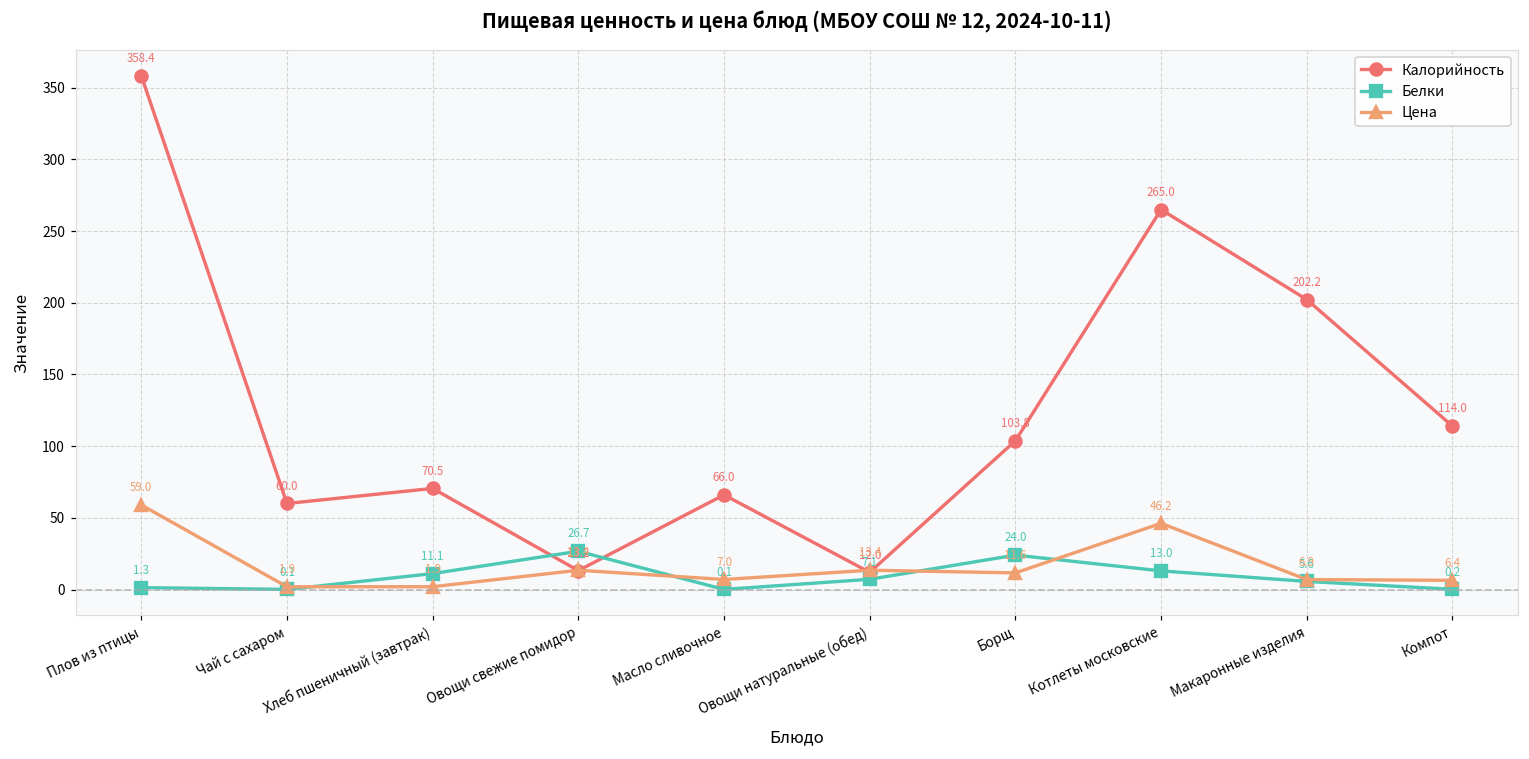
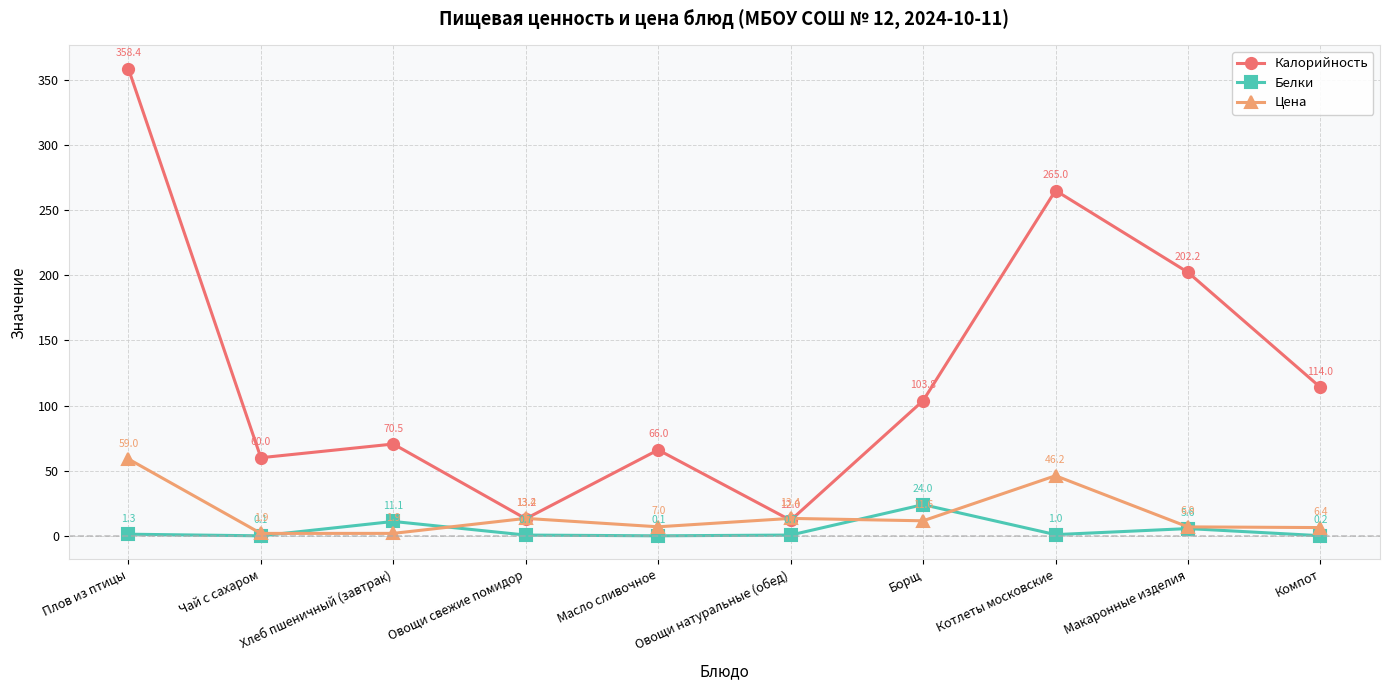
Белки, Овощи свежие помидор: 26.7 -> 0.7
Белки, Овощи натуральные (обед): 7.1 -> 0.7
Белки, Котлеты московские: 13.0 -> 1.0
